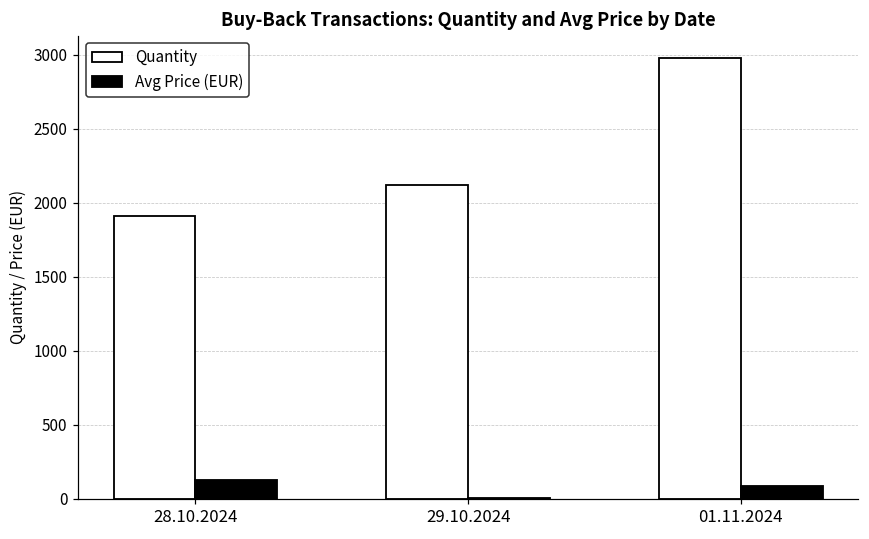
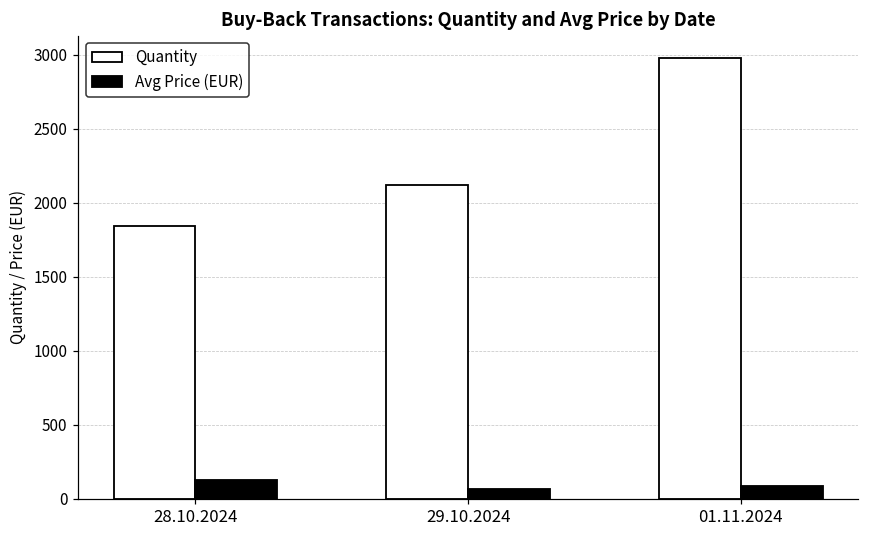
Quantity, 28.10.2024: 1910 -> 1850
Avg Price (EUR), 29.10.2024: 0 -> 70
